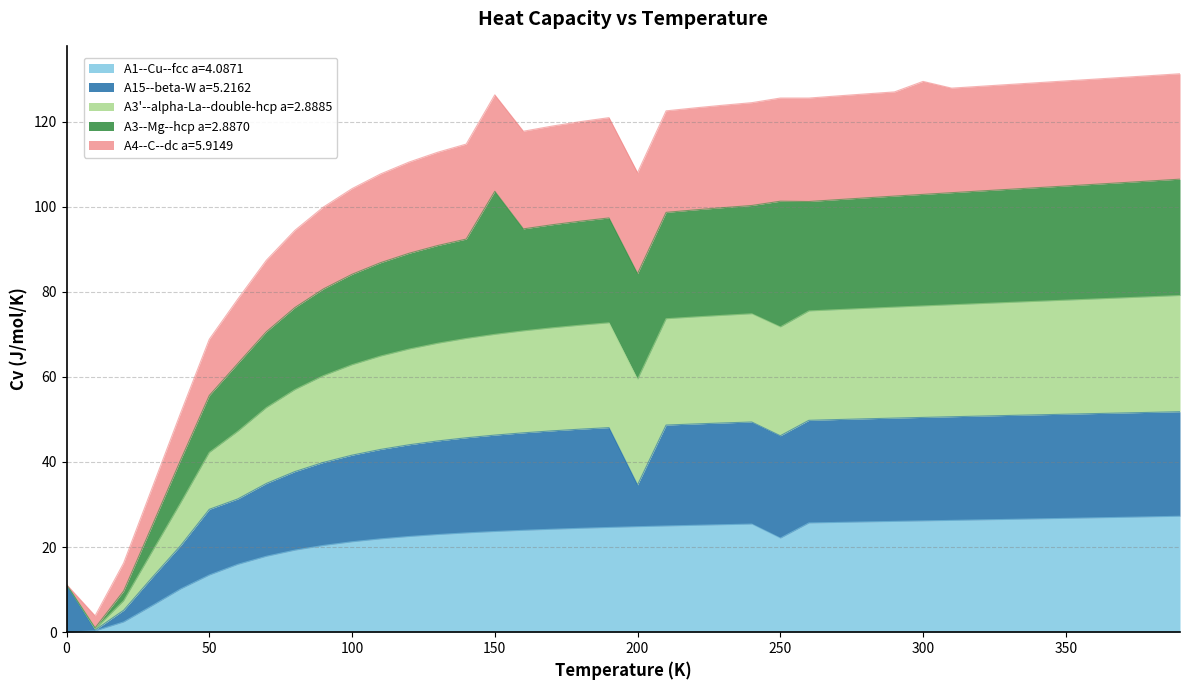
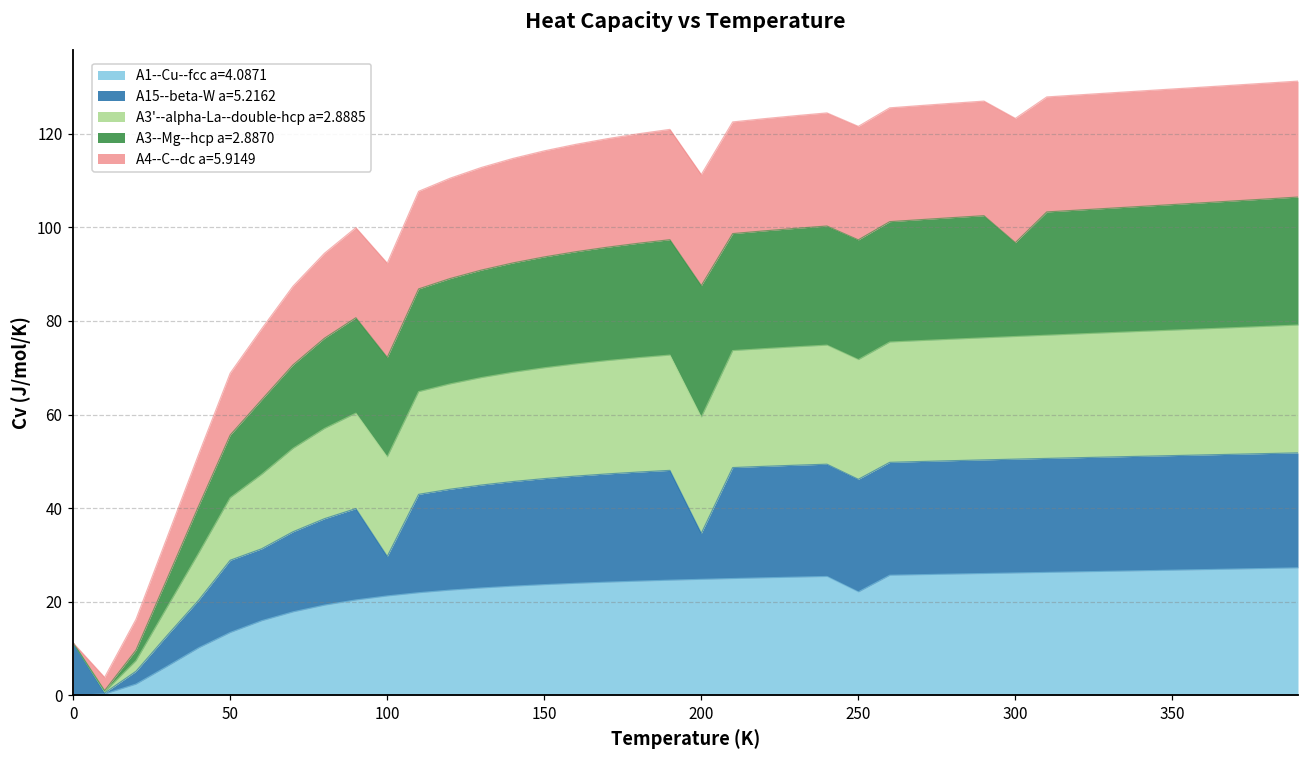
A15--beta-W a=5.2162, 100: 20 -> 8
A3--Mg--hcp a=2.8870, 150: 34 -> 24
A3--Mg--hcp a=2.8870, 200: 25 -> 28
A3--Mg--hcp a=2.8870, 250: 30 -> 26
A3--Mg--hcp a=2.8870, 300: 26 -> 20
